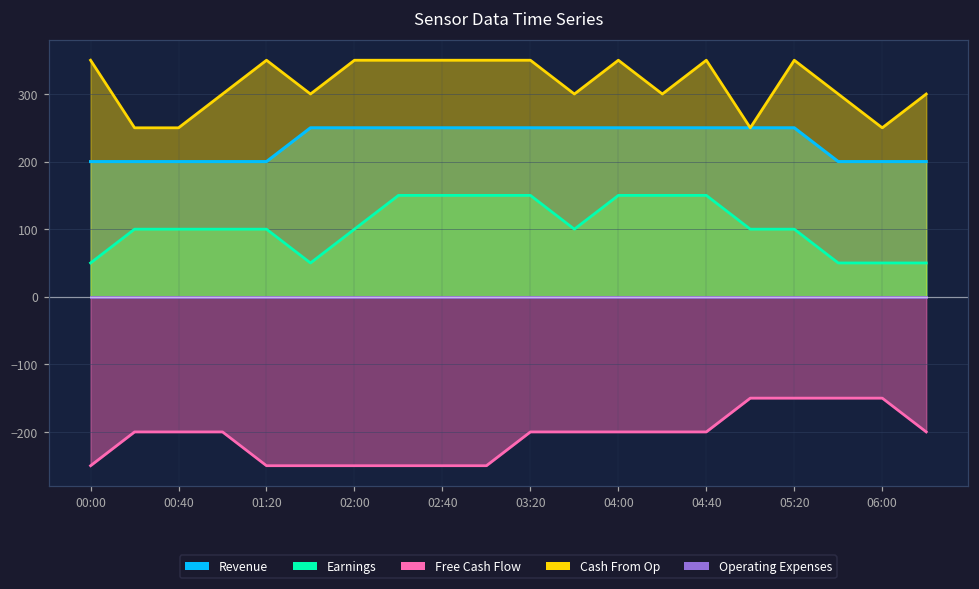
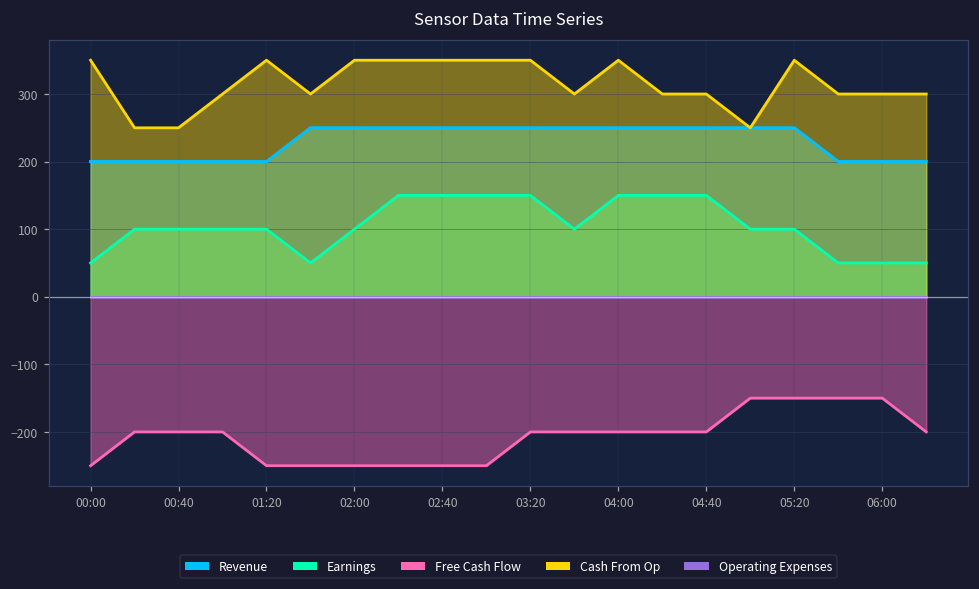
Cash From Op, 04:40: 350 -> 300
Cash From Op, 06:00: 250 -> 300
